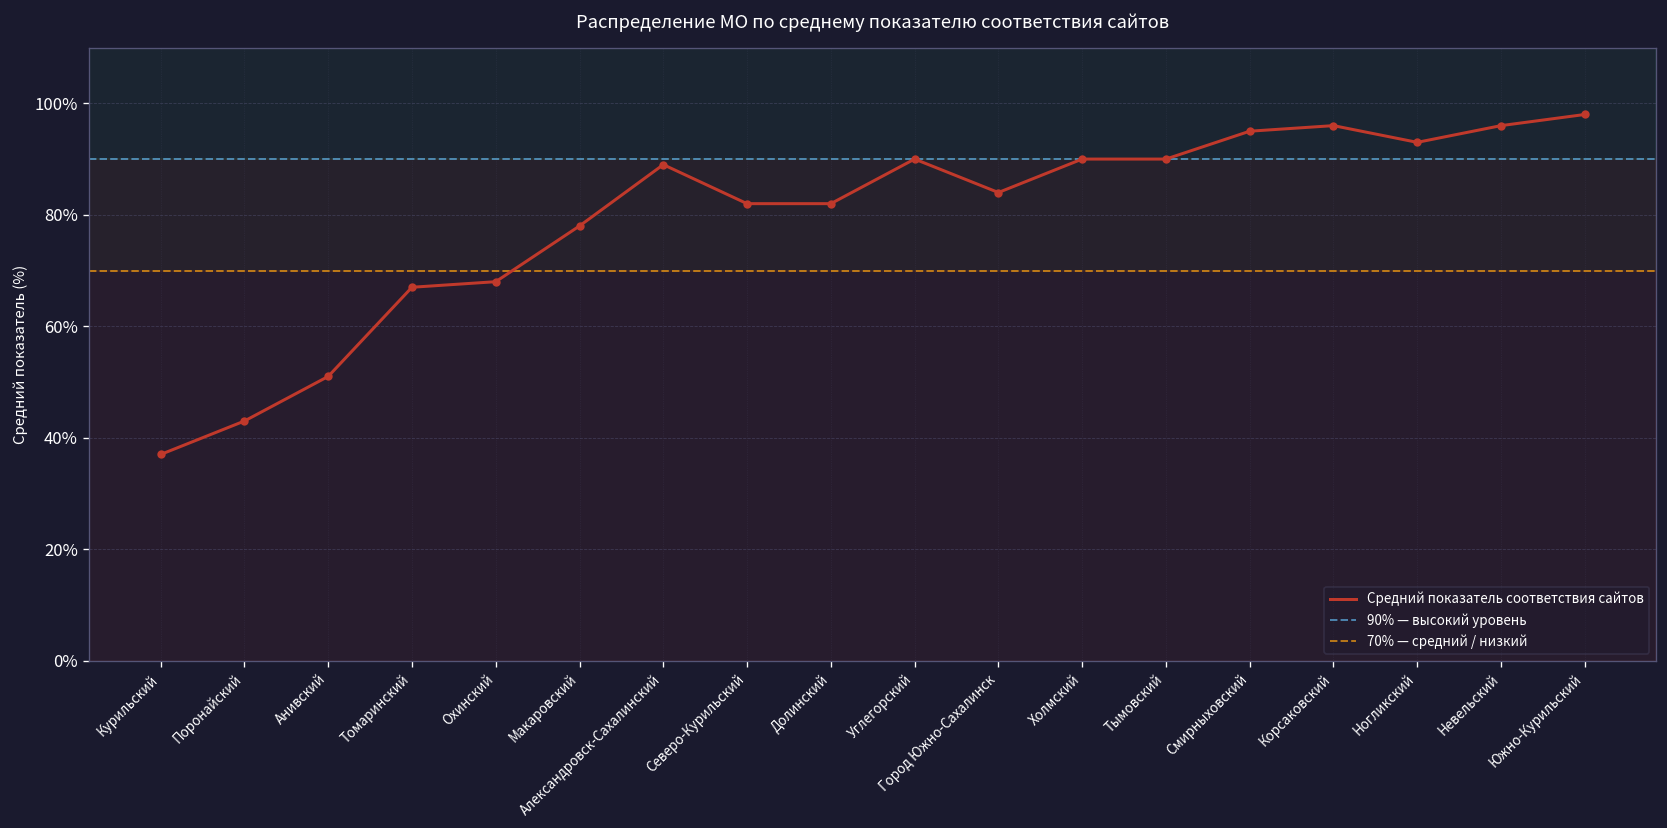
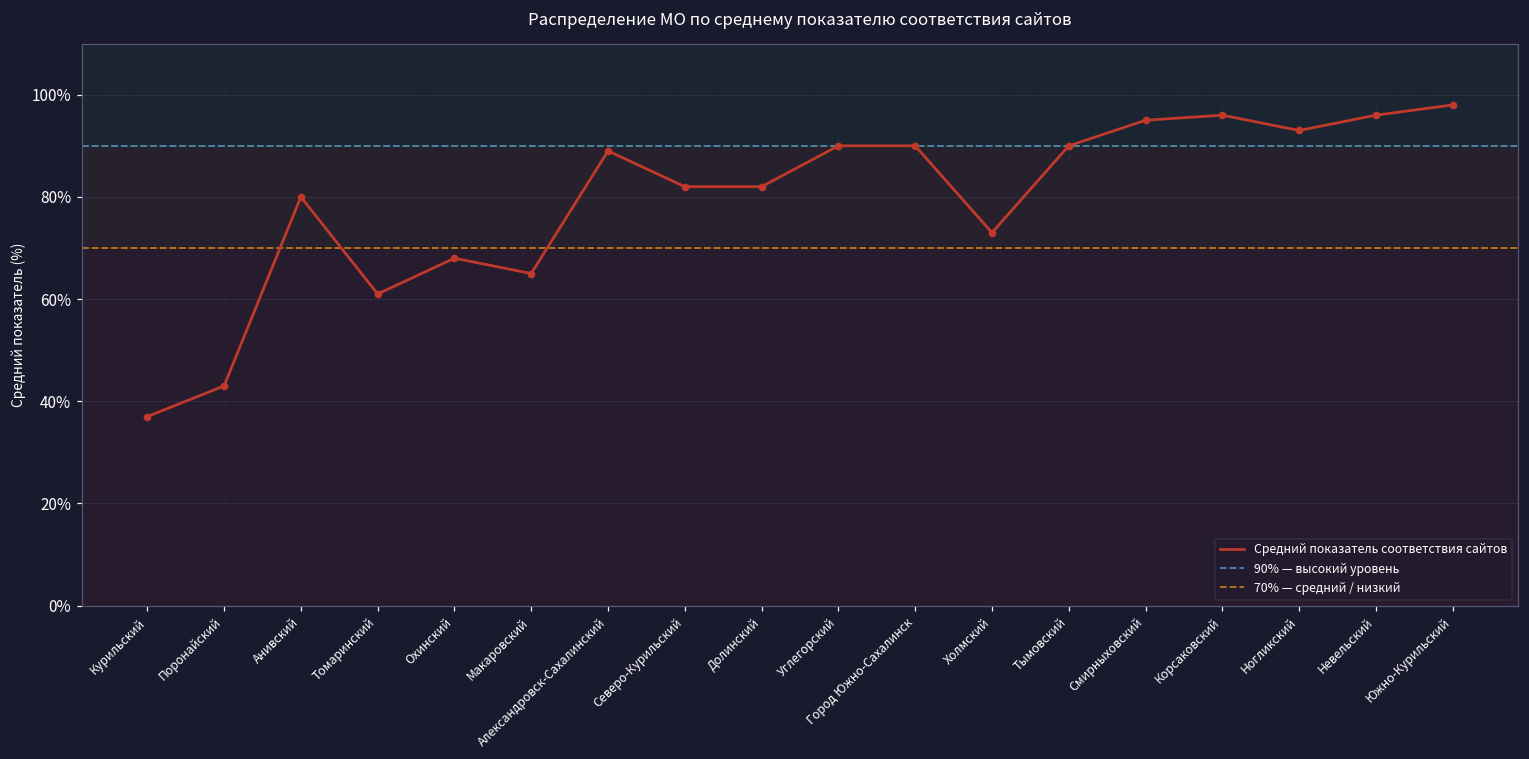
Анивский: 51% -> 80%
Томаринский: 67% -> 61%
Макаровский: 78% -> 65%
Город Южно-Сахалинск: 84% -> 90%
Холмский: 90% -> 73%
